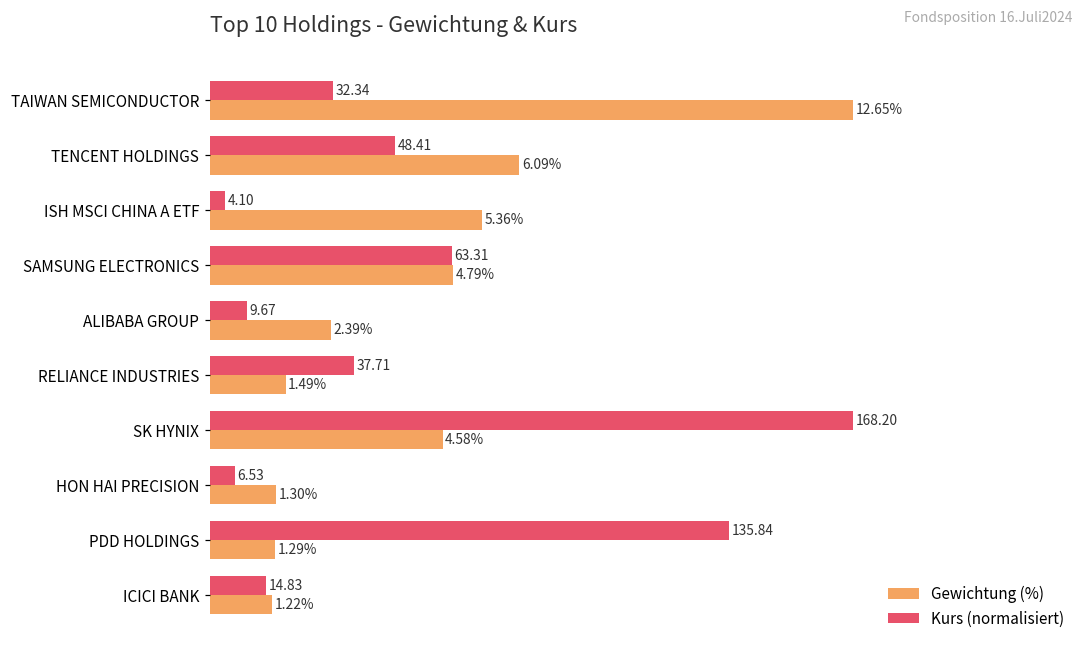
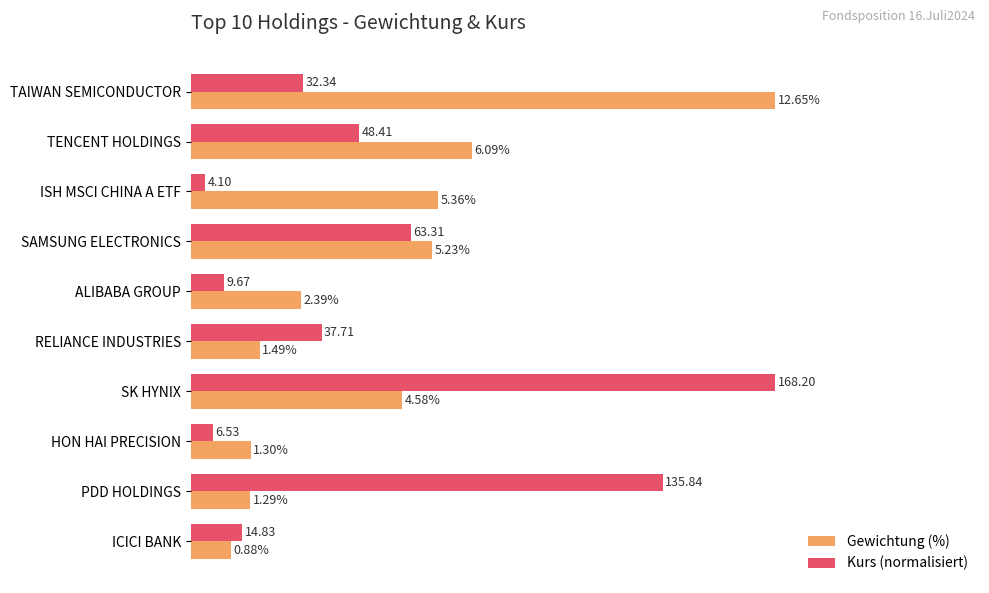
Gewichtung (%), SAMSUNG ELECTRONICS: 4.79% -> 5.23%
Gewichtung (%), ICICI BANK: 1.22% -> 0.88%
